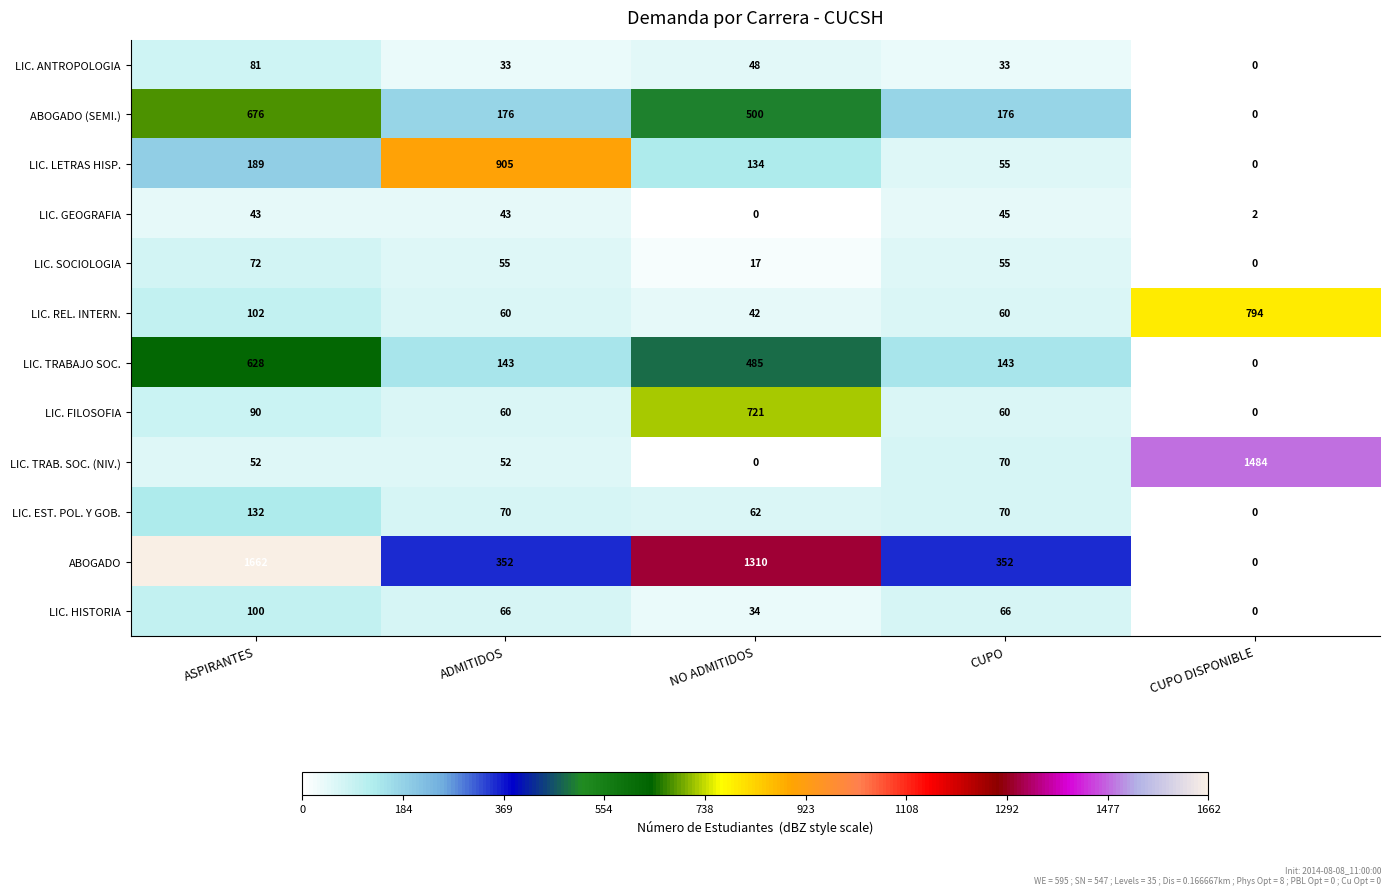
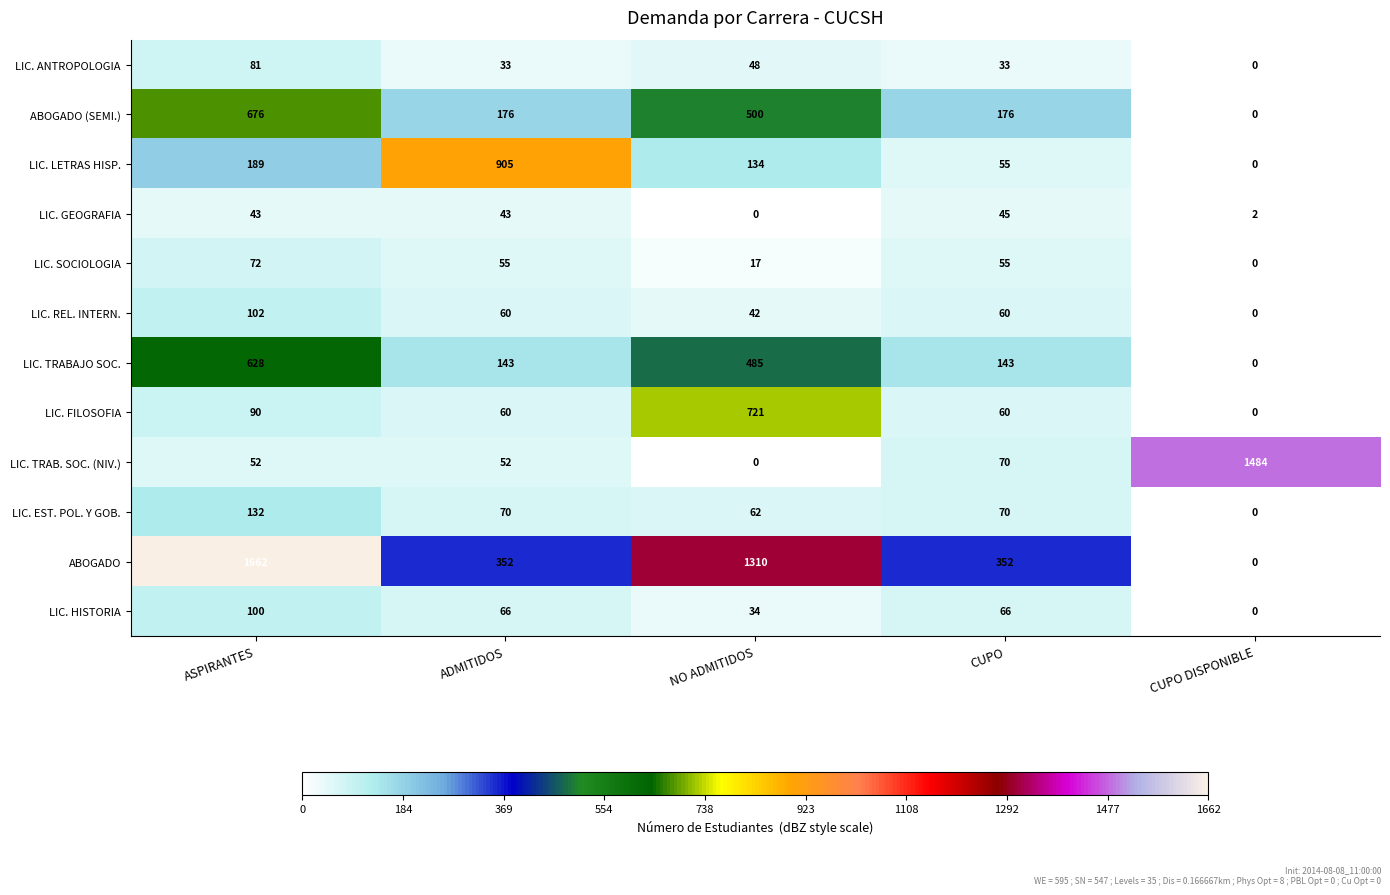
LIC. REL. INTERN., CUPO DISPONIBLE: 794 -> 0
